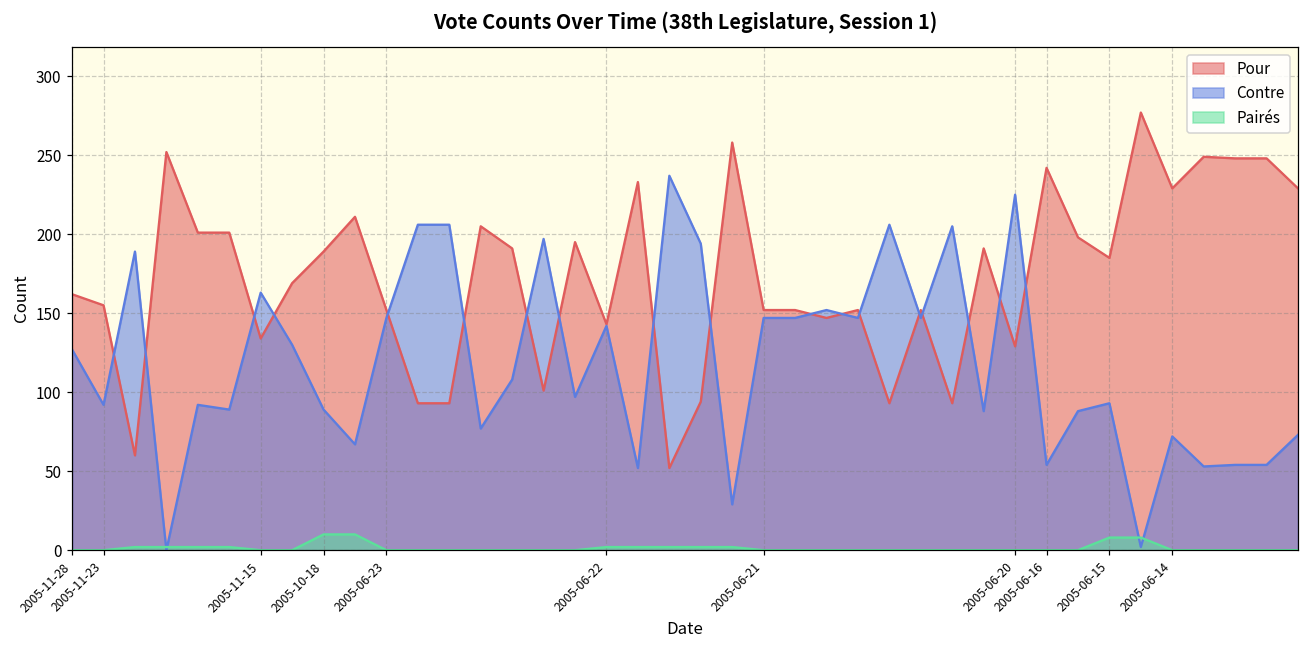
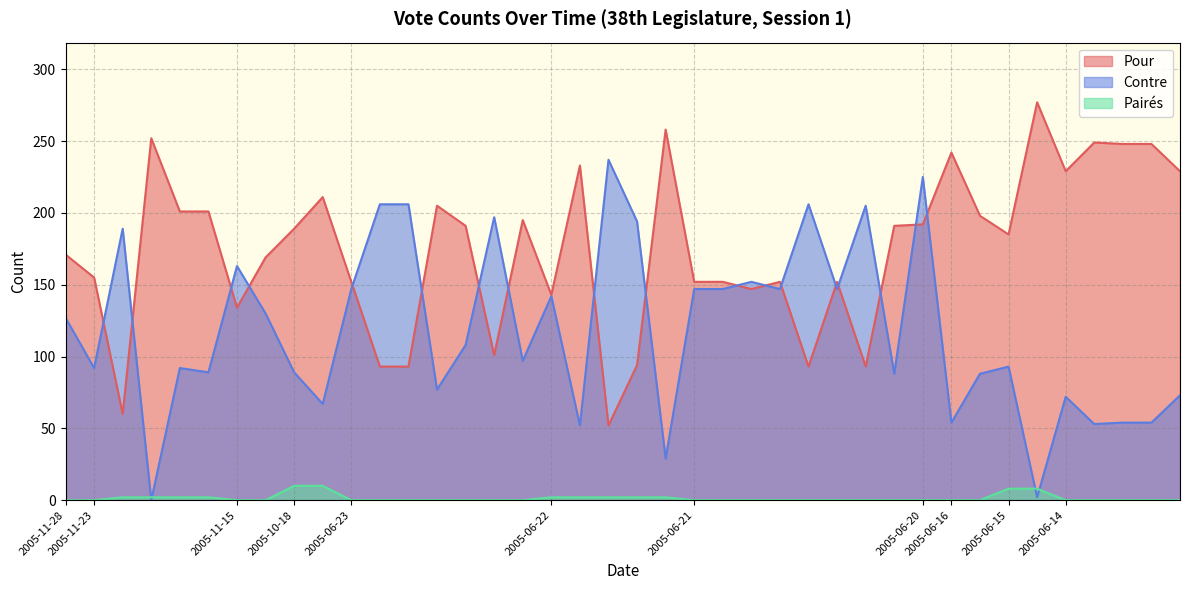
Pour, 2005-11-28: 162 -> 171
Pour, 2005-06-20: 129 -> 192
